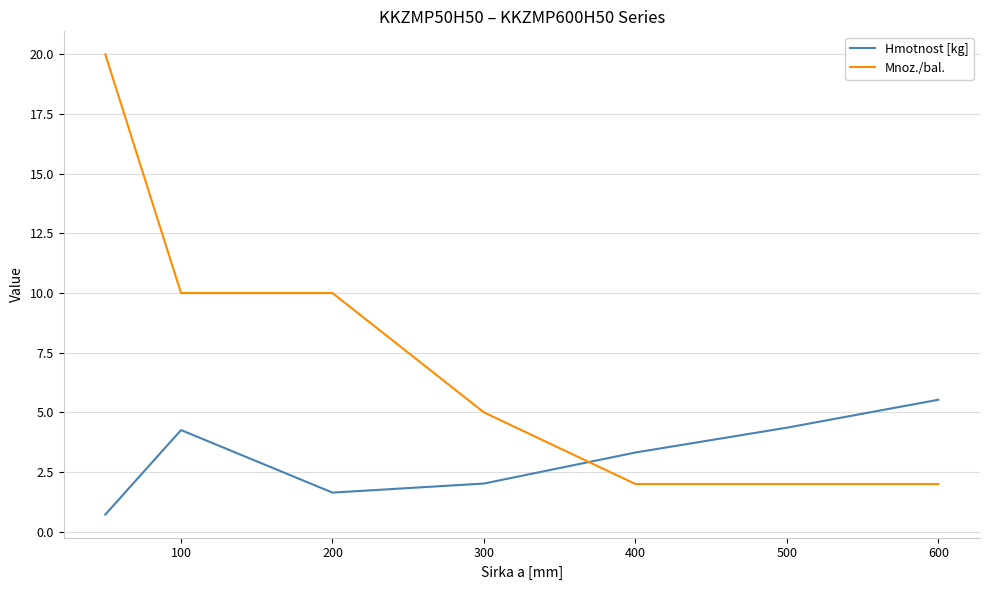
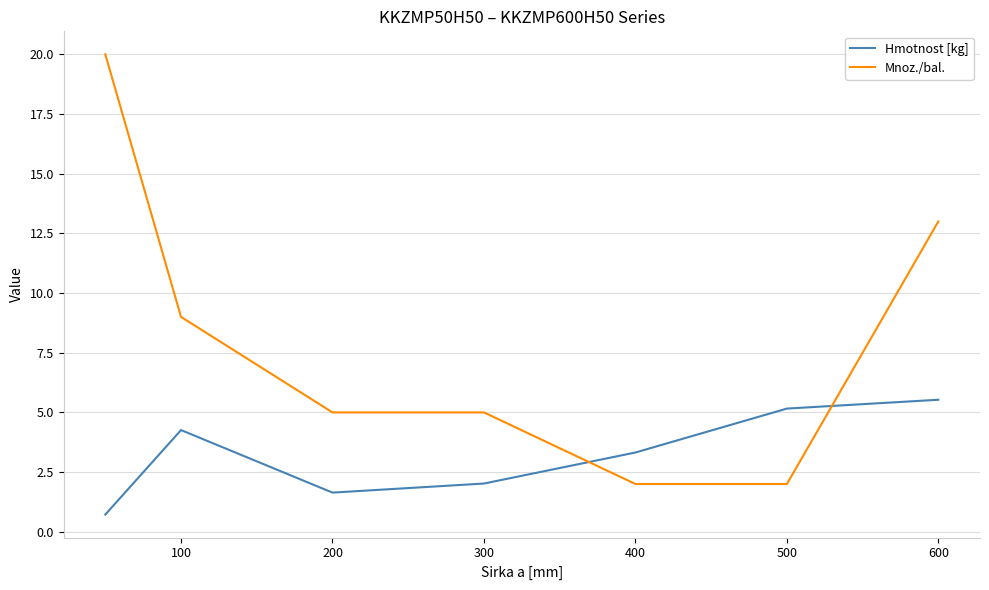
Mnoz./bal., 100: 10 -> 9
Mnoz./bal., 200: 10 -> 5
Hmotnost [kg], 500: 4.4 -> 5.2
Mnoz./bal., 600: 2 -> 13
